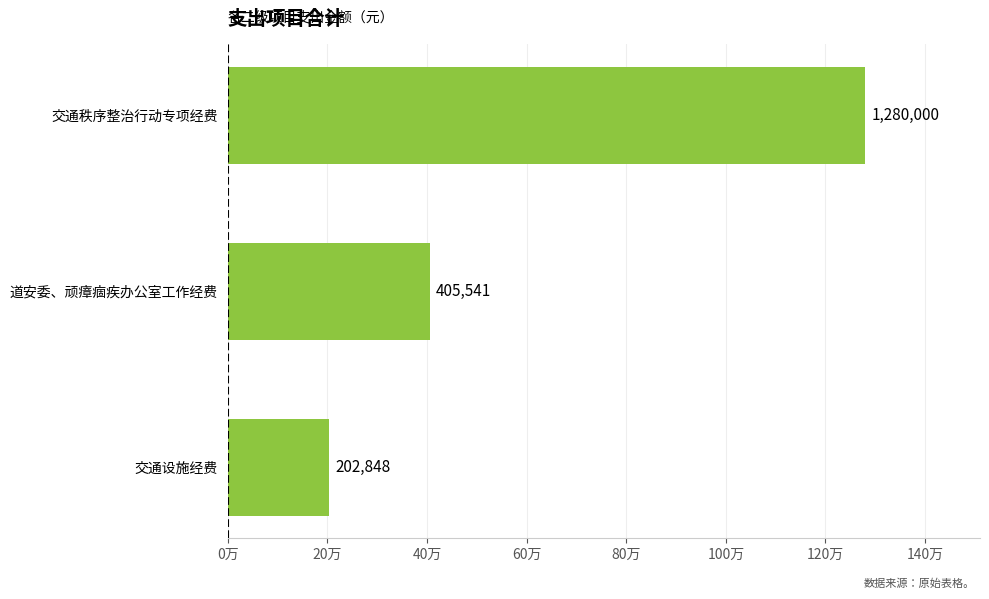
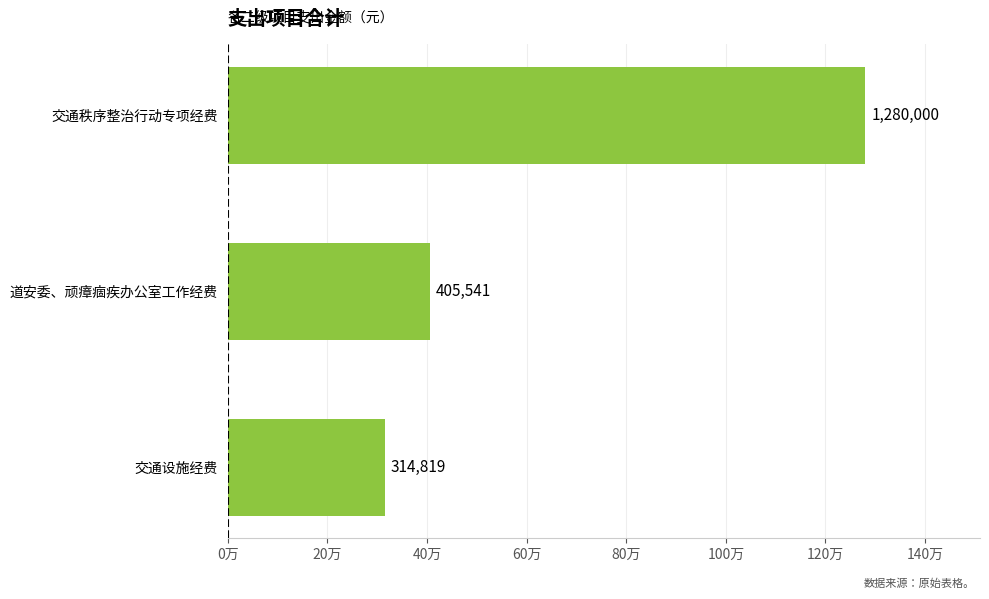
交通设施经费: 202,848 -> 314,819
